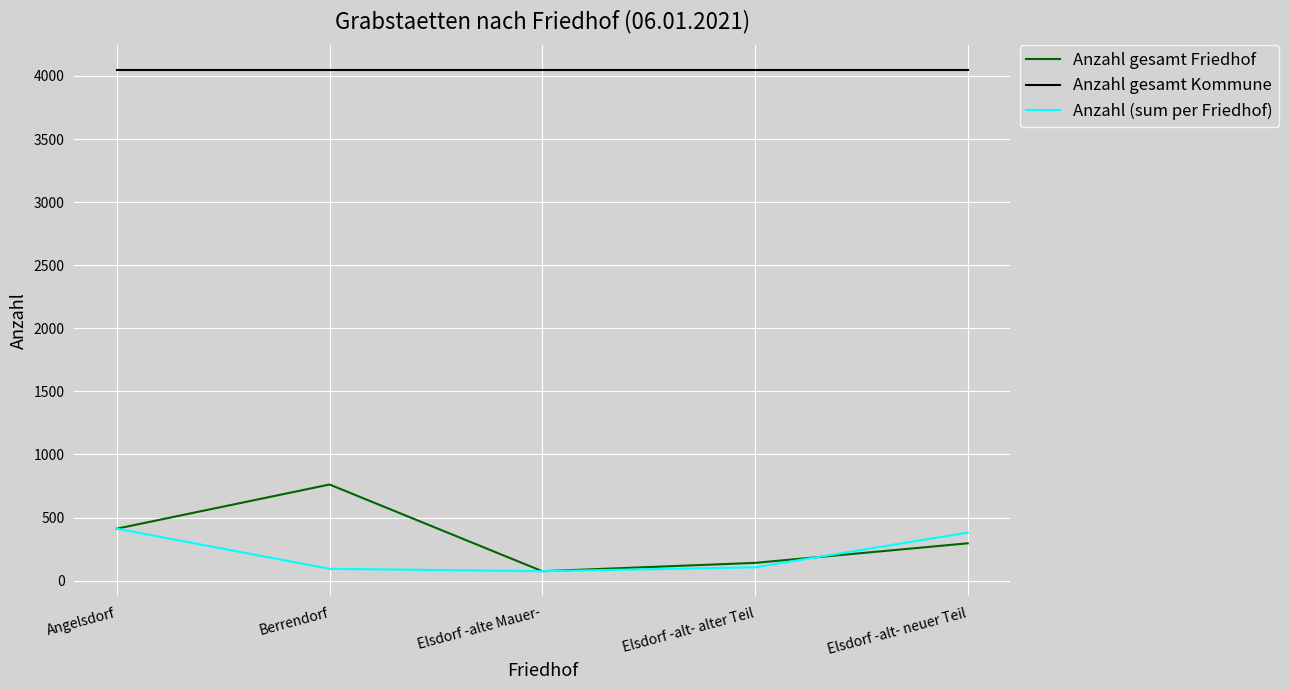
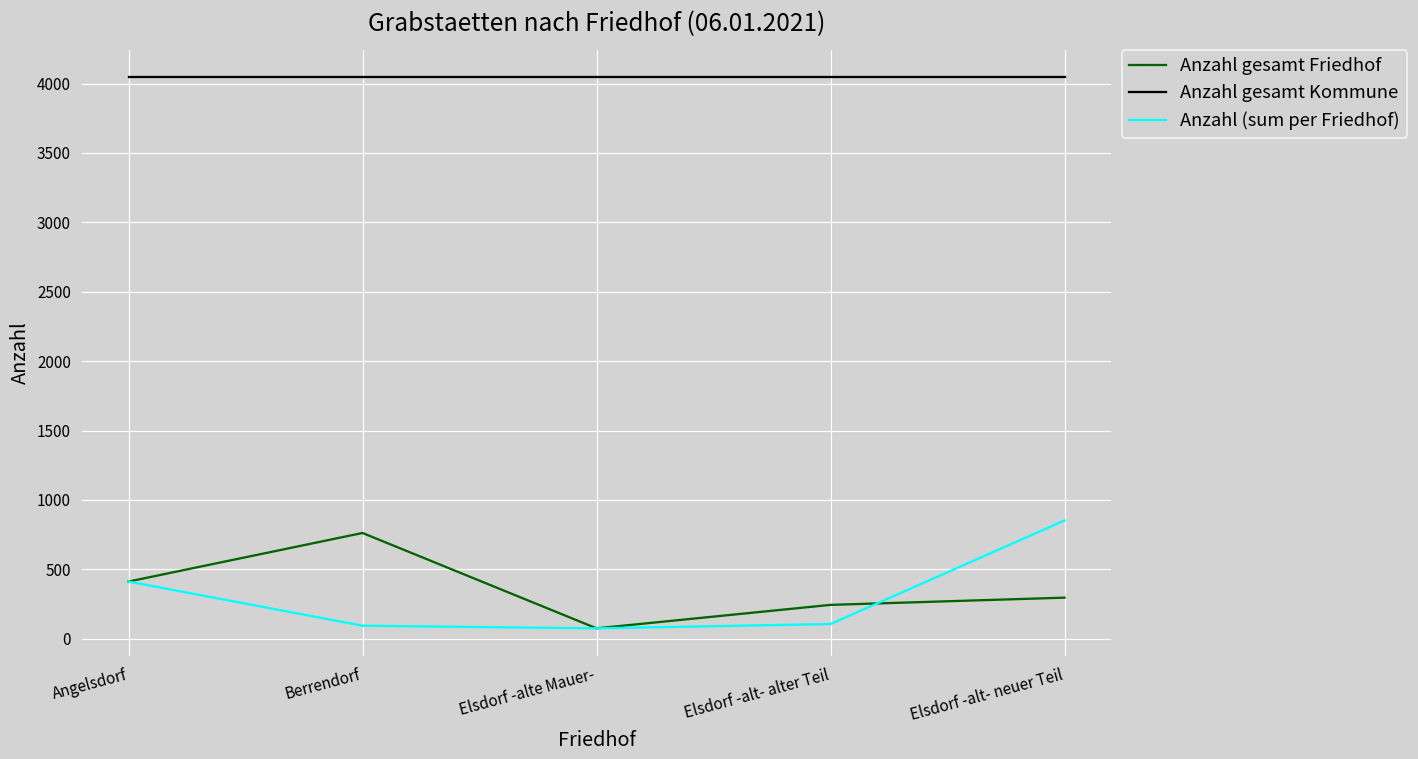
Anzahl gesamt Friedhof, Elsdorf -alt- alter Teil: 140 -> 240
Anzahl (sum per Friedhof), Elsdorf -alt- neuer Teil: 380 -> 850
